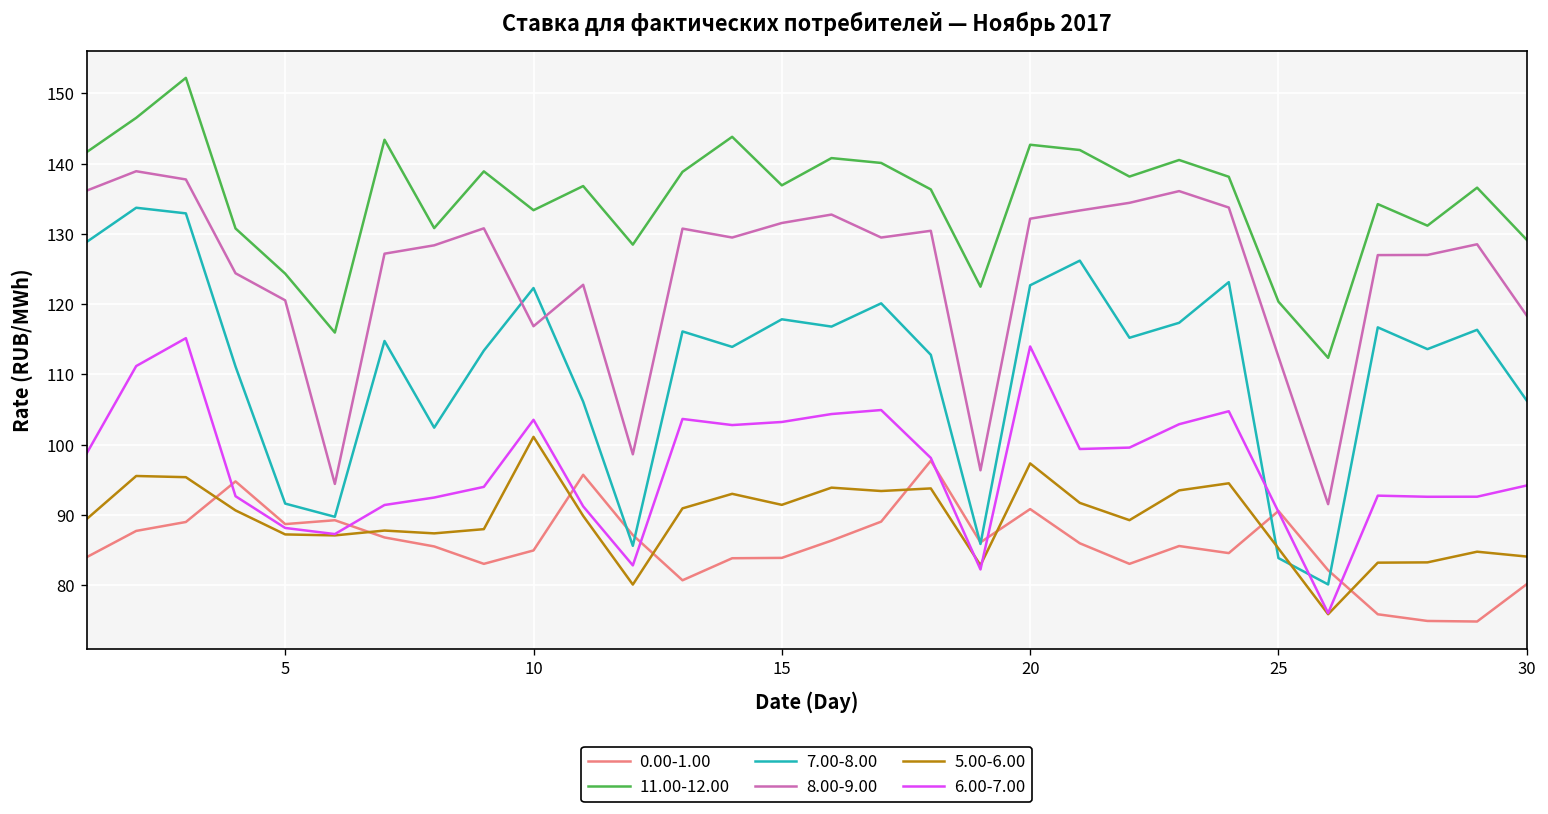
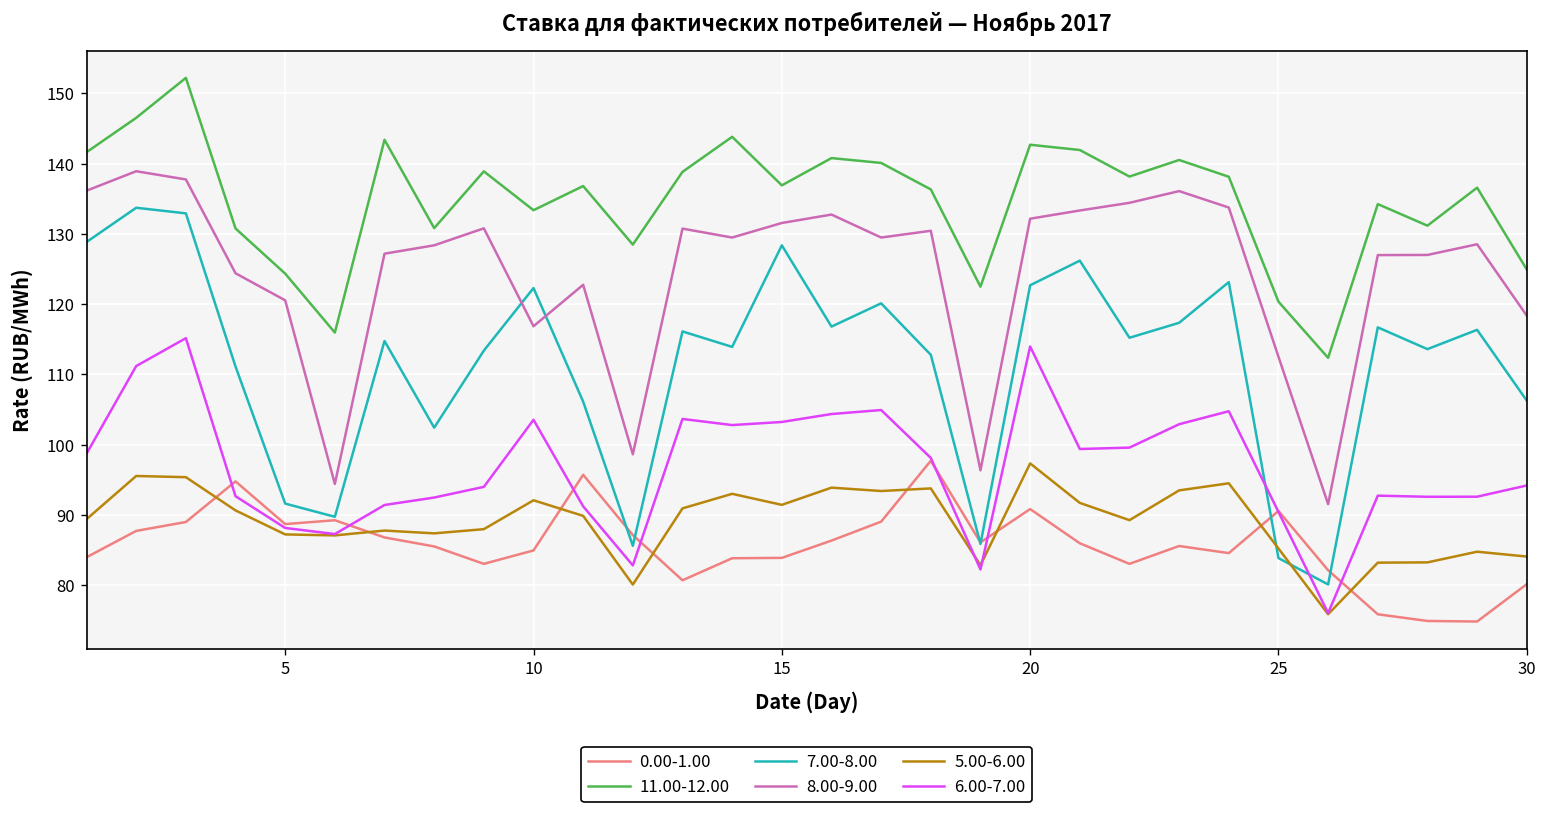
5.00-6.00, 10: 101 -> 92
7.00-8.00, 15: 118 -> 128
11.00-12.00, 30: 129 -> 125
